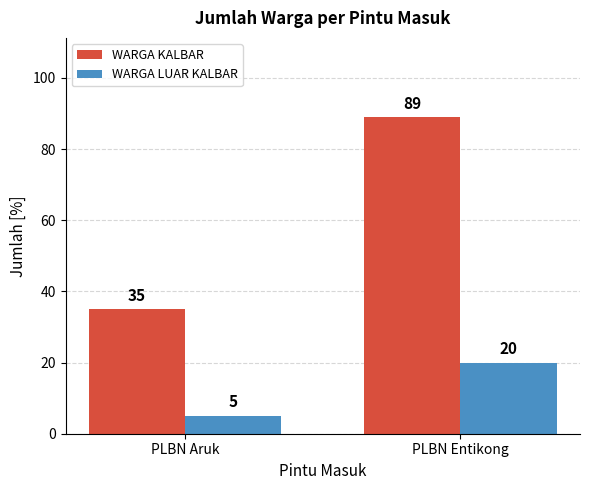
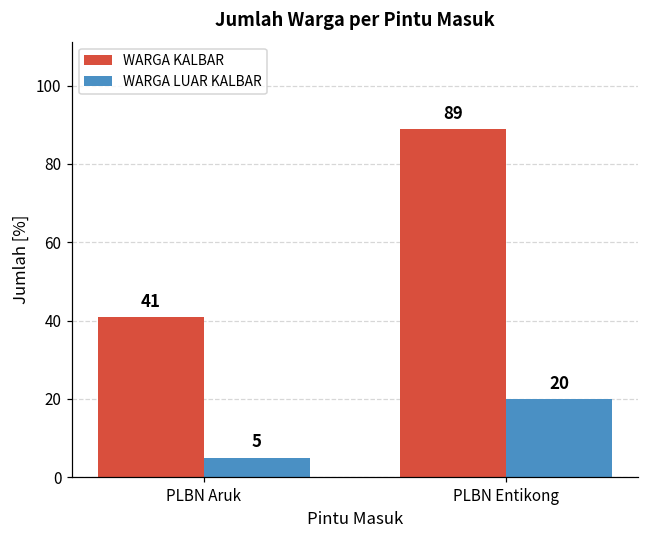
WARGA KALBAR, PLBN Aruk: 35 -> 41
